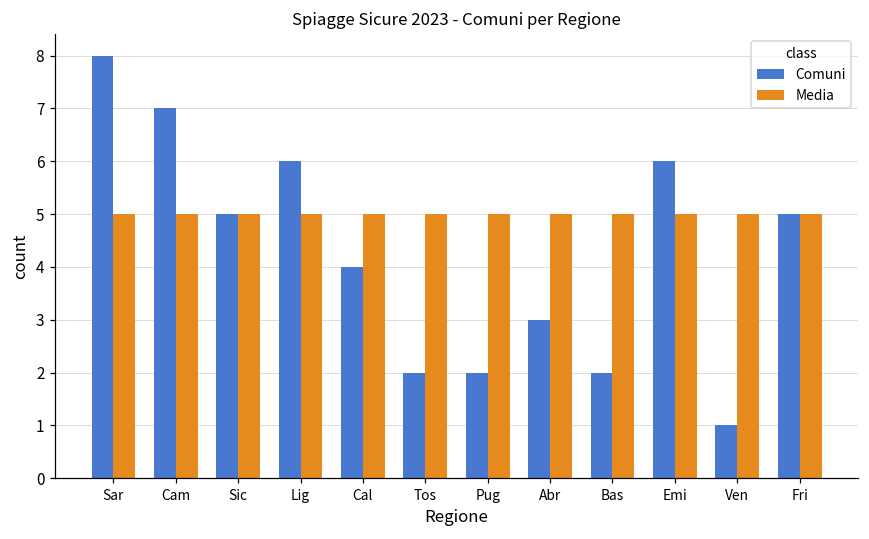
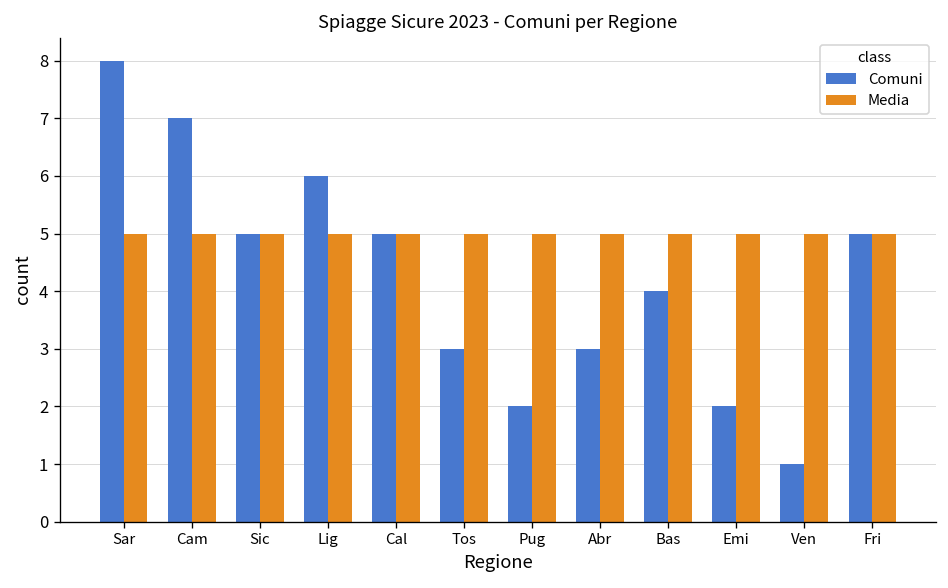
Comuni, Cal: 4 -> 5
Comuni, Tos: 2 -> 3
Comuni, Bas: 2 -> 4
Comuni, Emi: 6 -> 2
